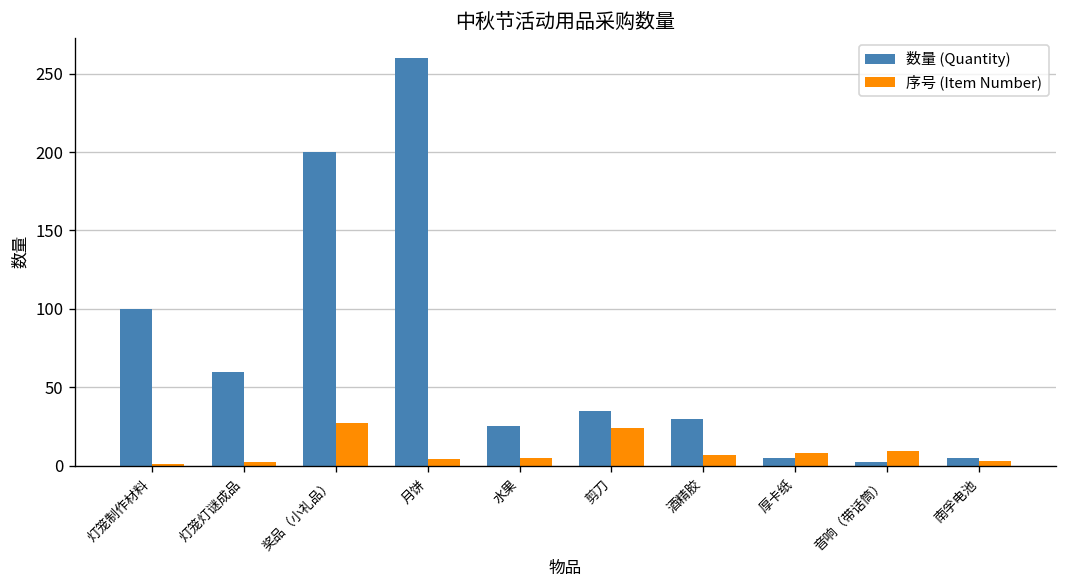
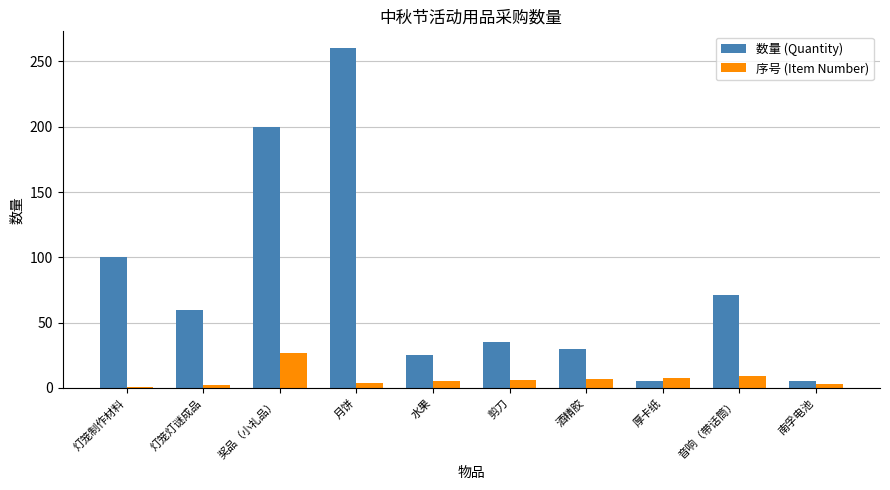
序号 (Item Number), 剪刀: 24 -> 6
数量 (Quantity), 音响（带话筒）: 2 -> 71
